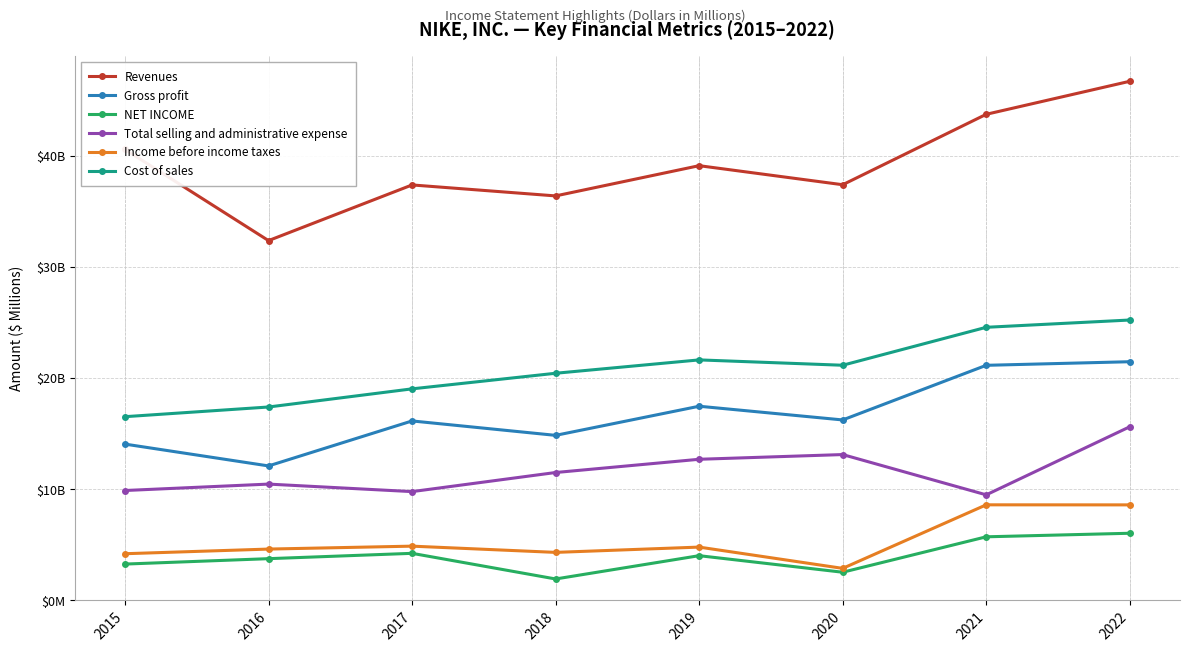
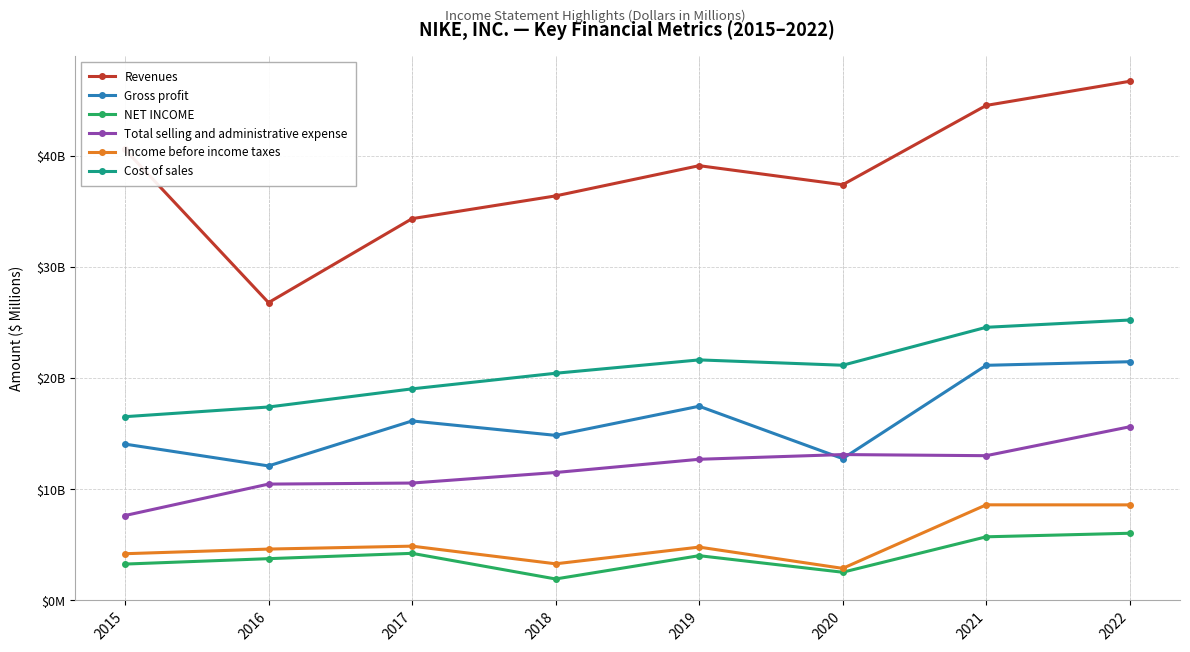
Total selling and administrative expense, 2015: $9900000000 -> $7600000000
Revenues, 2016: $32400000000 -> $26800000000
Revenues, 2017: $37400000000 -> $34400000000
Total selling and administrative expense, 2017: $9800000000 -> $10600000000
Income before income taxes, 2018: $4300000000 -> $3300000000
Gross profit, 2020: $16200000000 -> $12800000000
Revenues, 2021: $43700000000 -> $44500000000
Total selling and administrative expense, 2021: $9500000000 -> $13000000000
